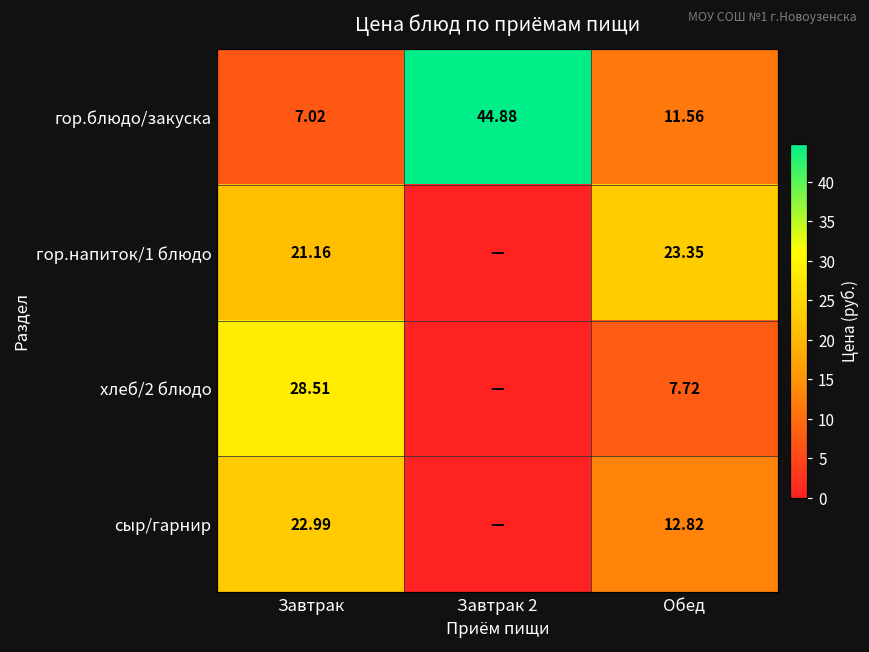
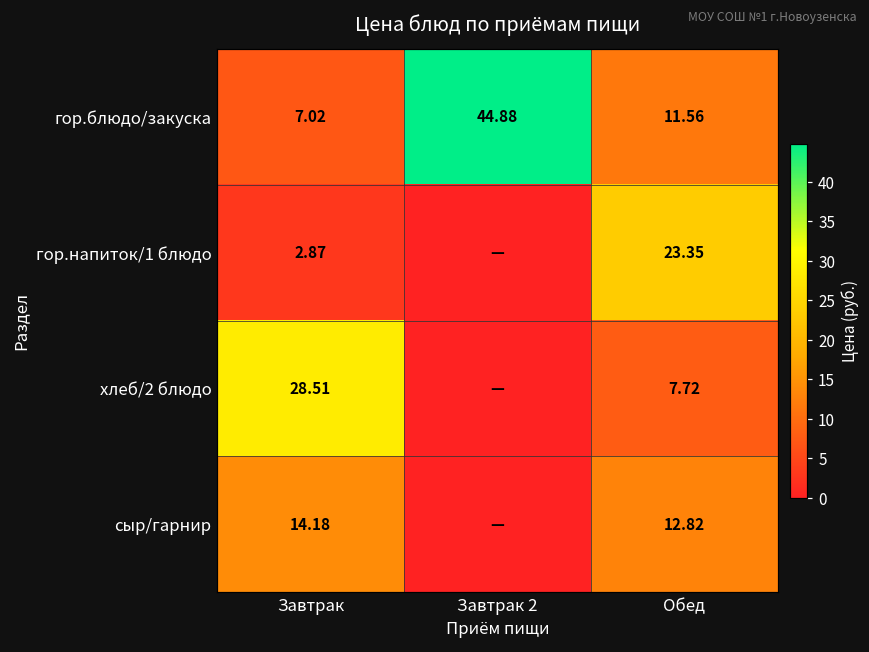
гор.напиток/1 блюдо, Завтрак: 21.16 -> 2.87
сыр/гарнир, Завтрак: 22.99 -> 14.18
